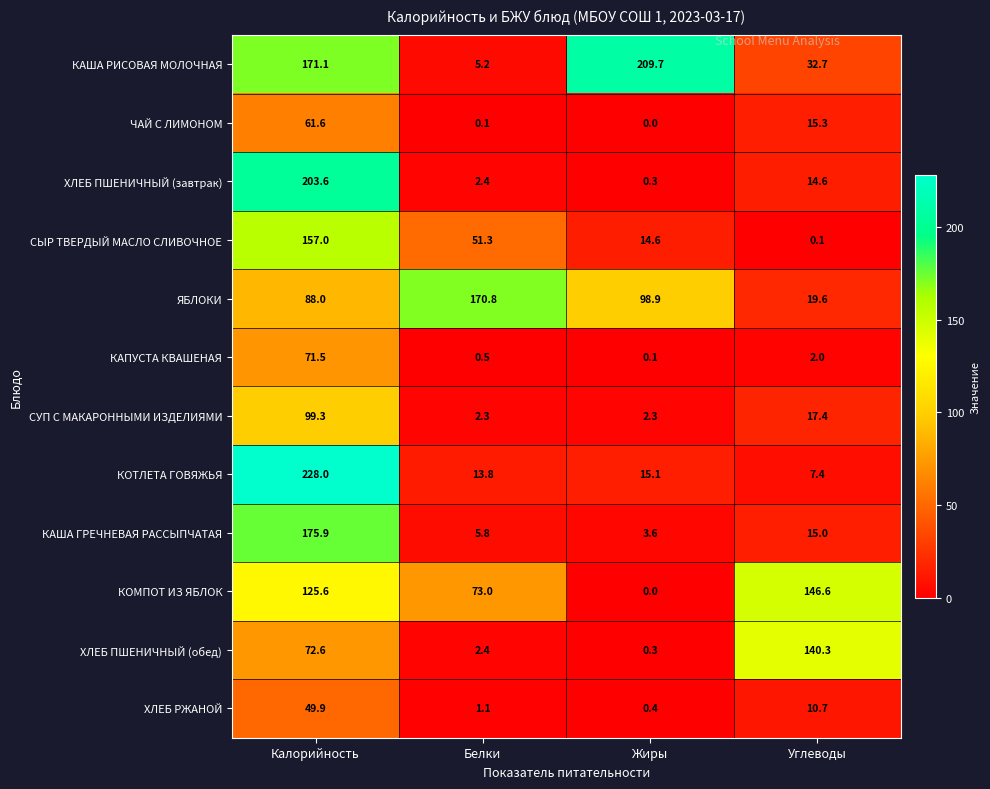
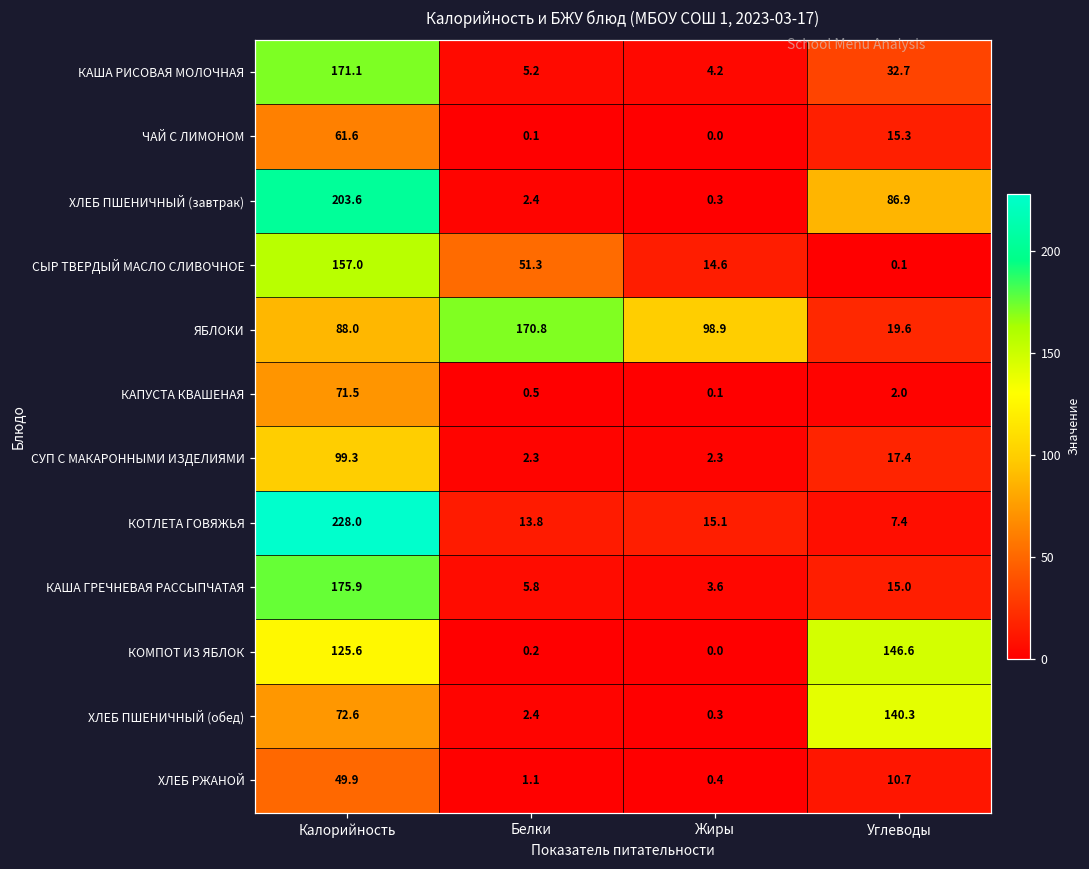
КАША РИСОВАЯ МОЛОЧНАЯ, Жиры: 209.7 -> 4.2
ХЛЕБ ПШЕНИЧНЫЙ (завтрак), Углеводы: 14.6 -> 86.9
КОМПОТ ИЗ ЯБЛОК, Белки: 73.0 -> 0.2
